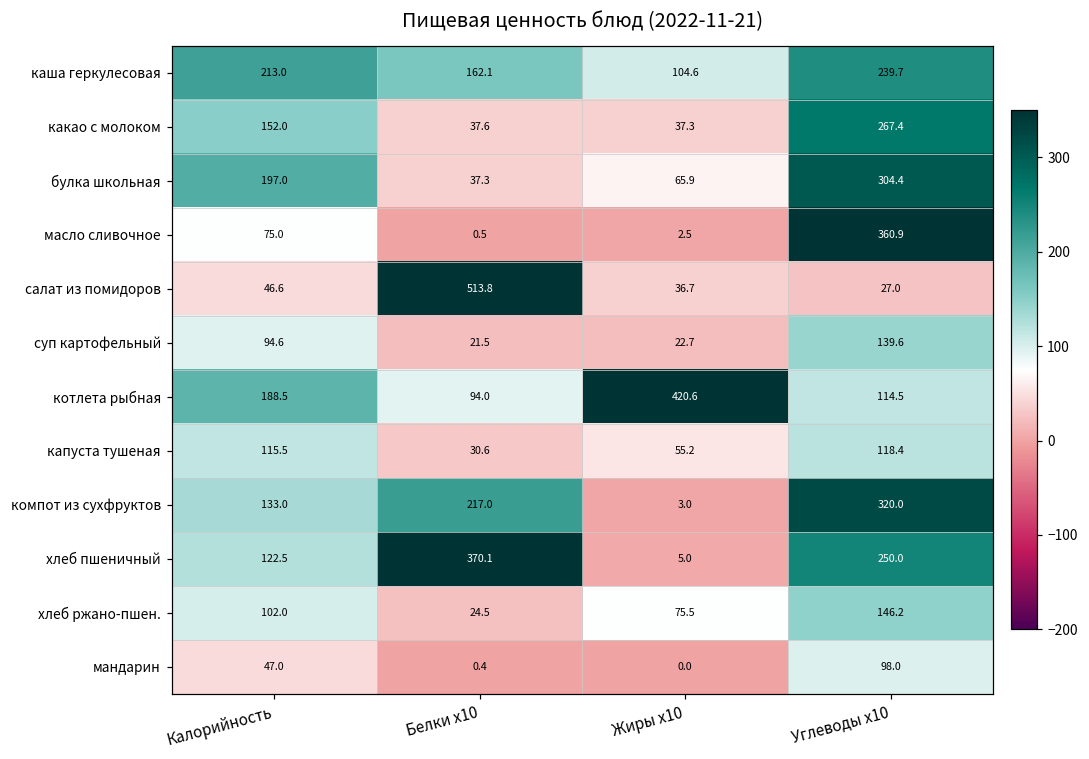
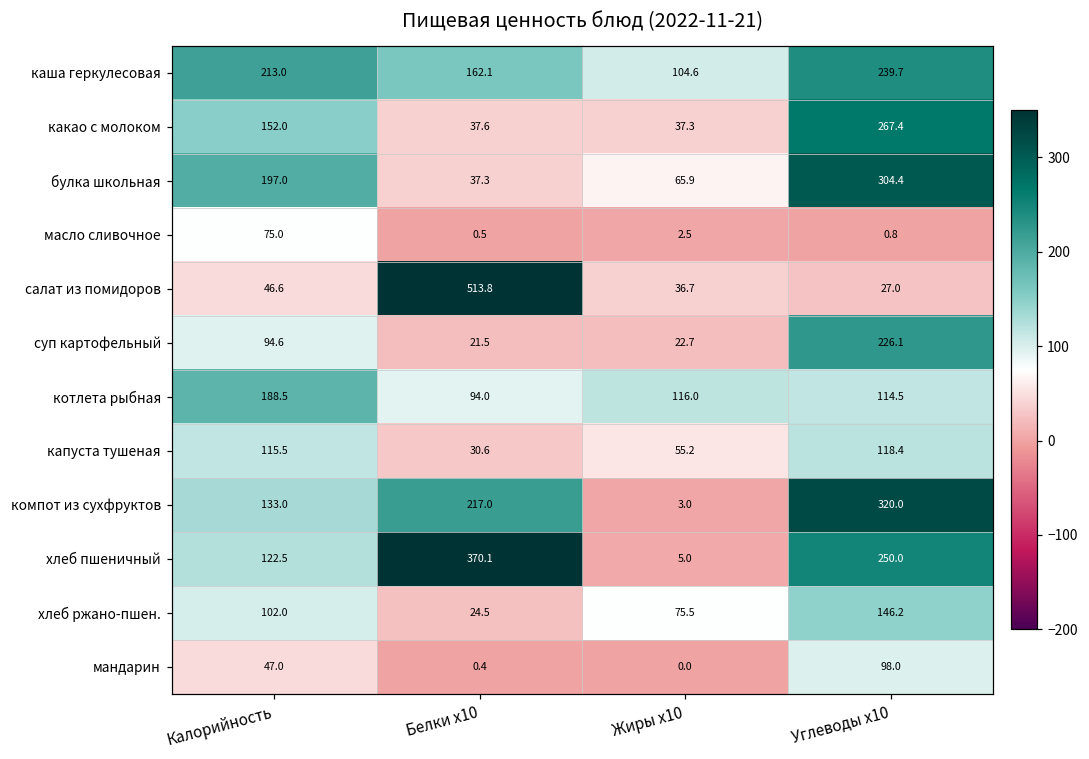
масло сливочное, Углеводы x10: 360.9 -> 0.8
суп картофельный, Углеводы x10: 139.6 -> 226.1
котлета рыбная, Жиры x10: 420.6 -> 116.0
